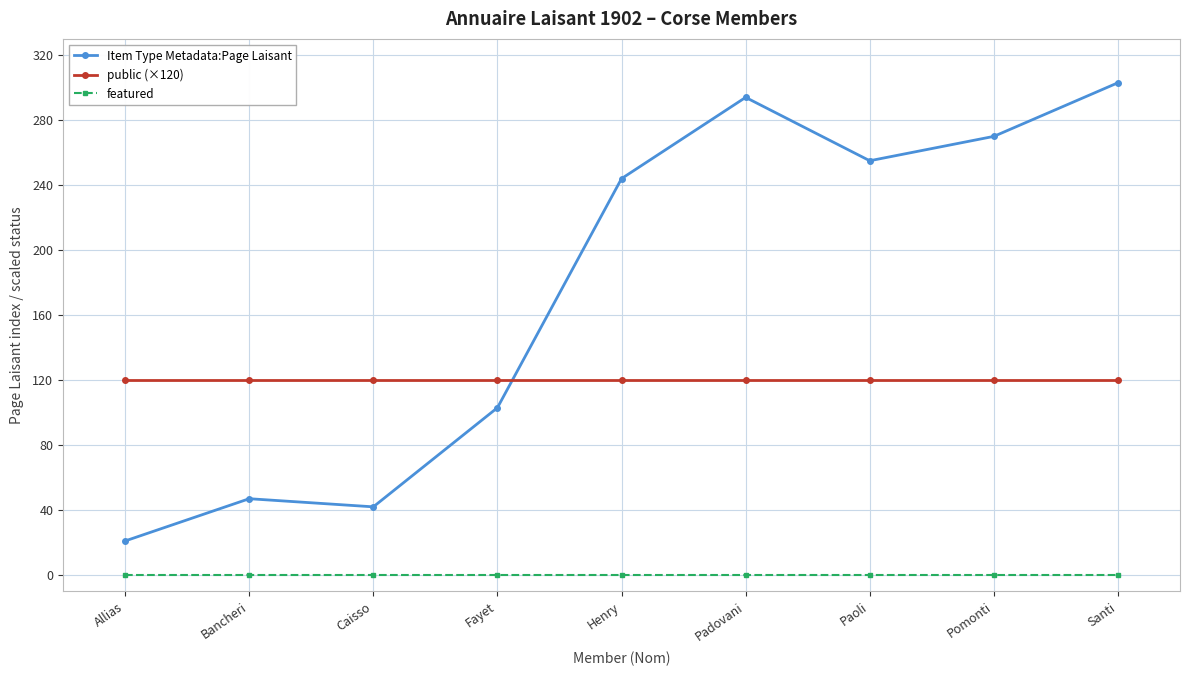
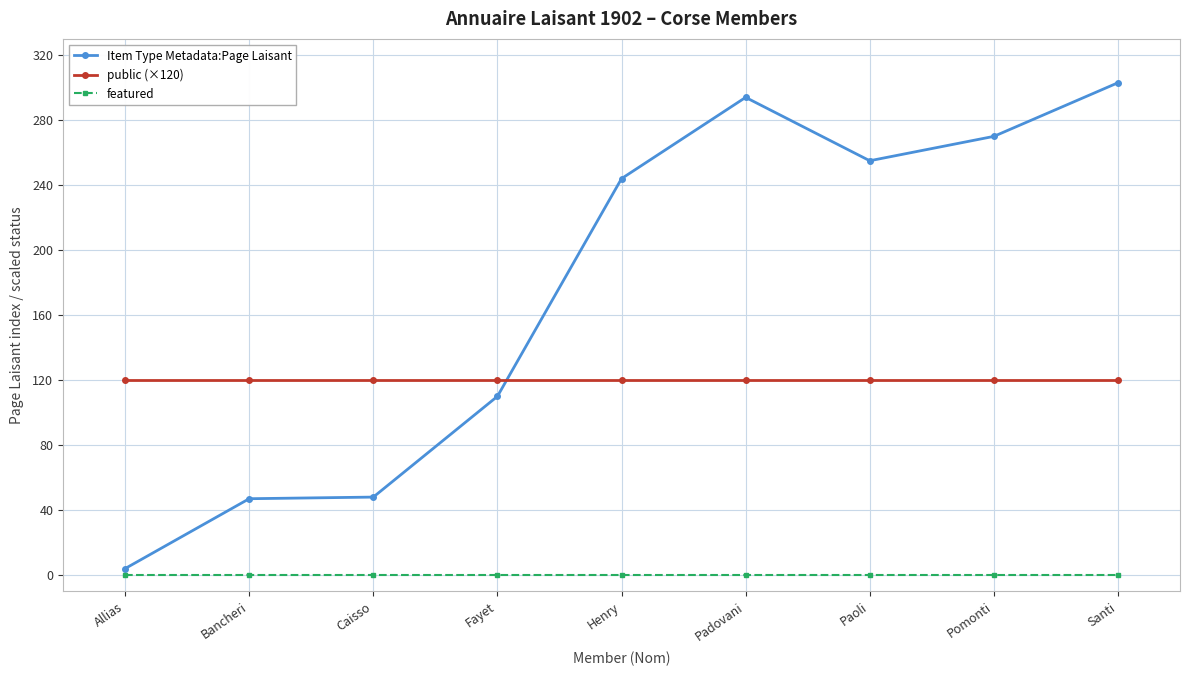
Item Type Metadata:Page Laisant, Allias: 21 -> 4
Item Type Metadata:Page Laisant, Caisso: 42 -> 48
Item Type Metadata:Page Laisant, Fayet: 103 -> 110
